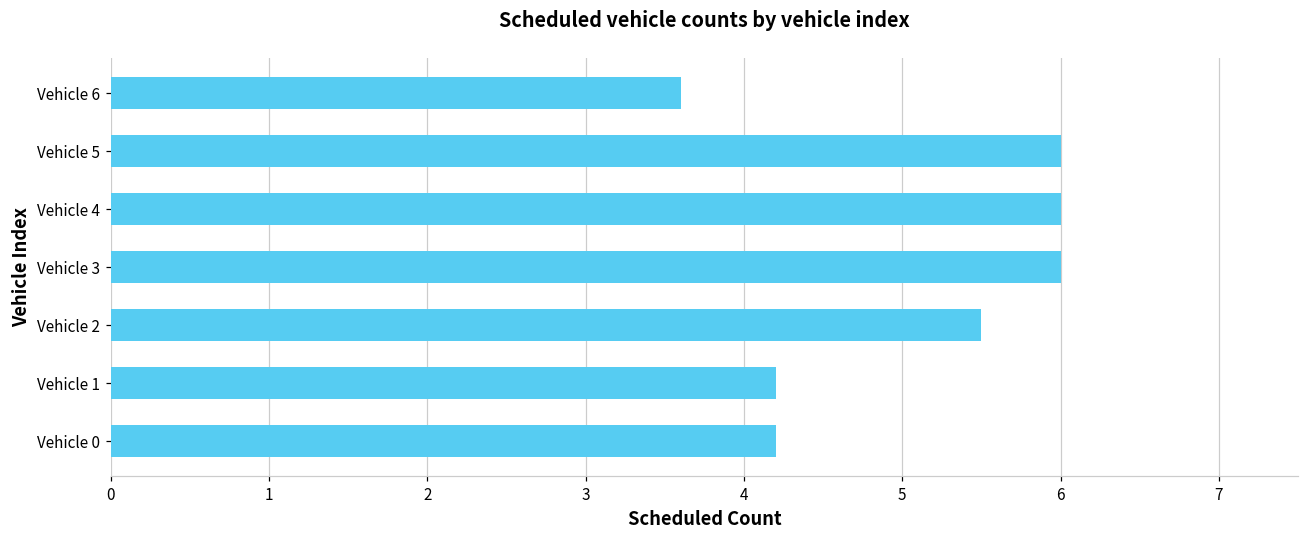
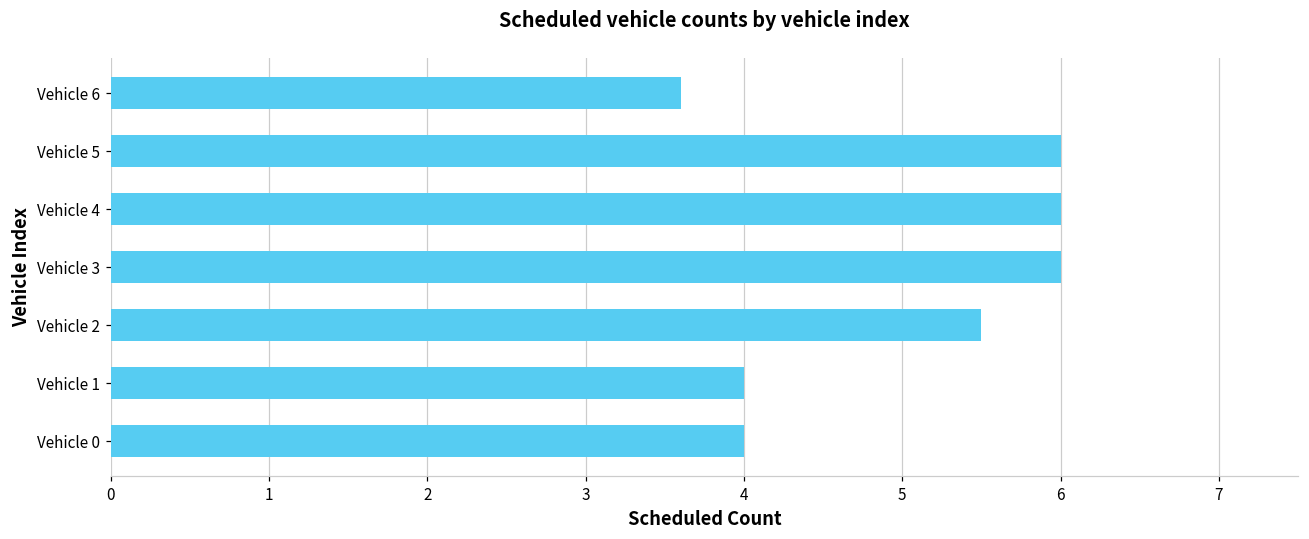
Vehicle 1: 4.2 -> 4.0
Vehicle 0: 4.2 -> 4.0
